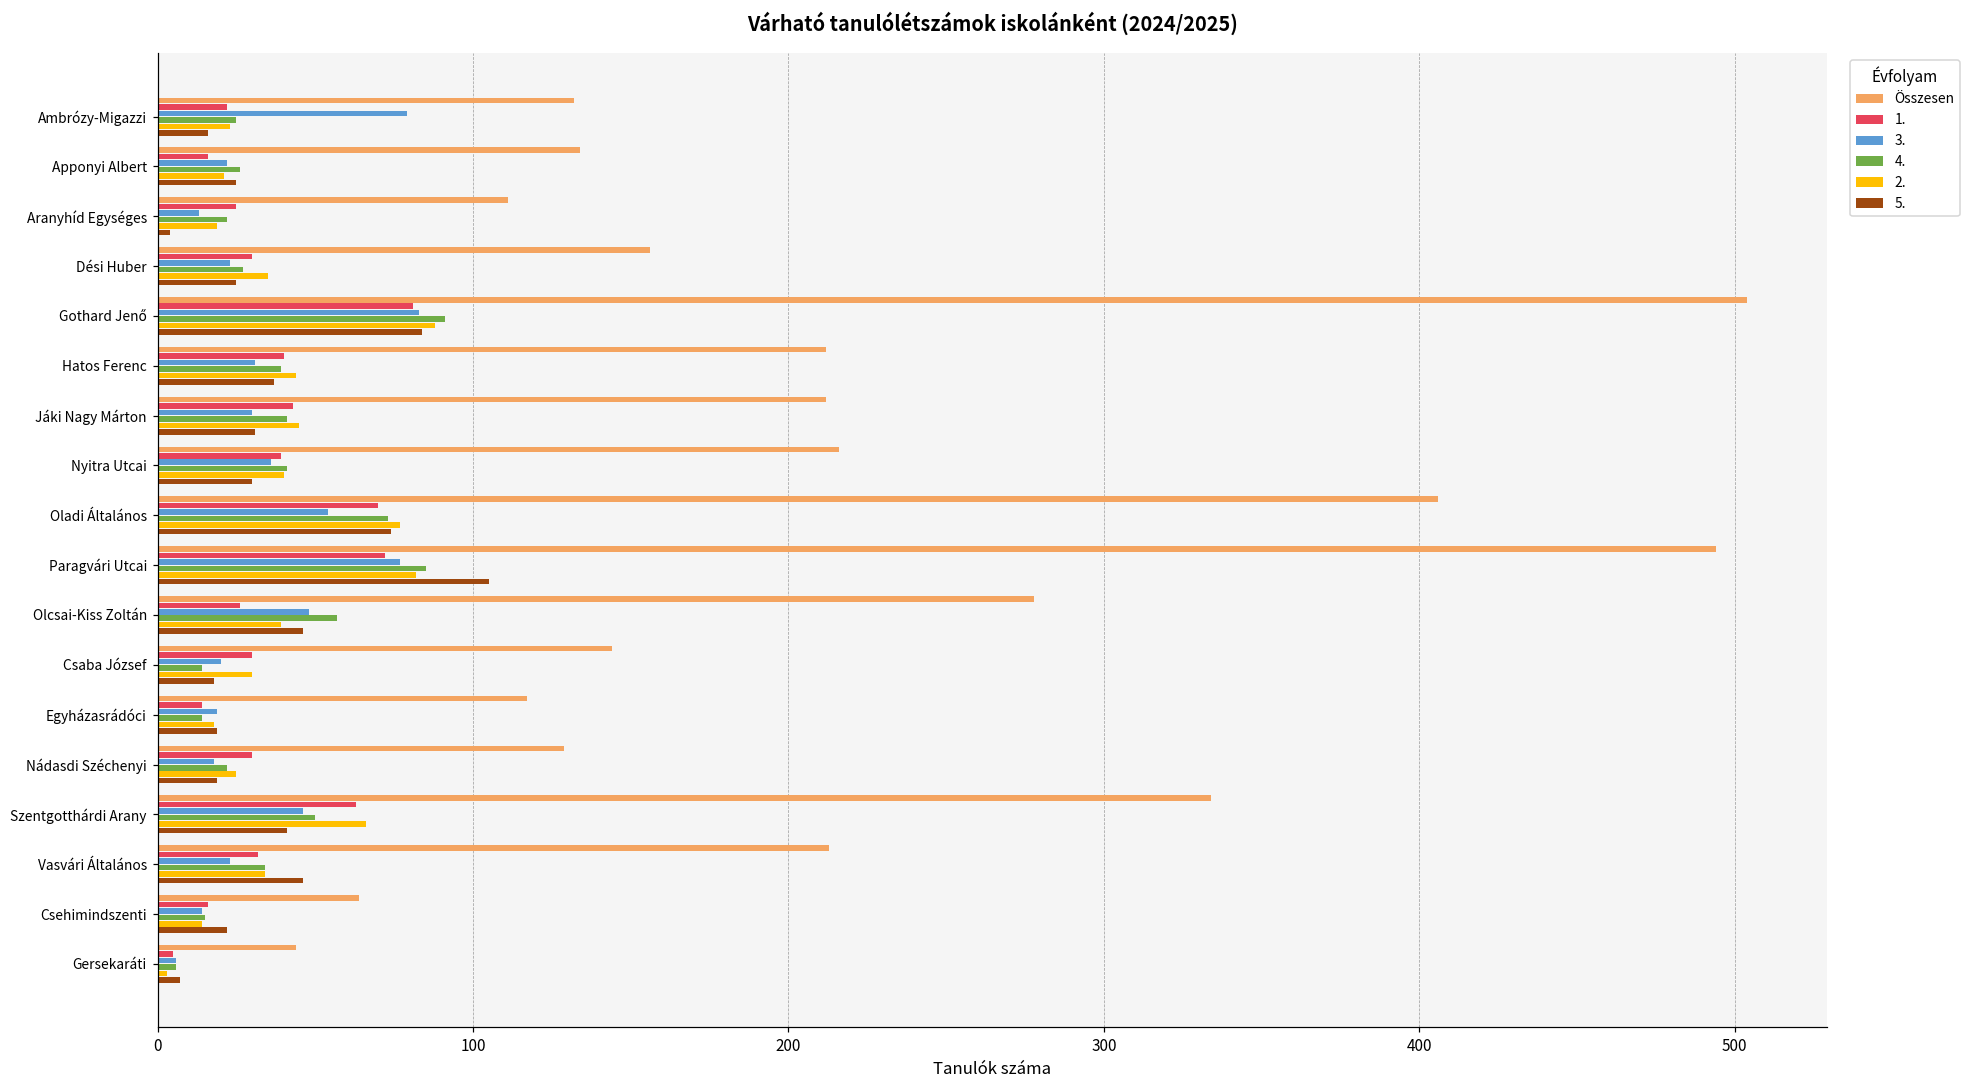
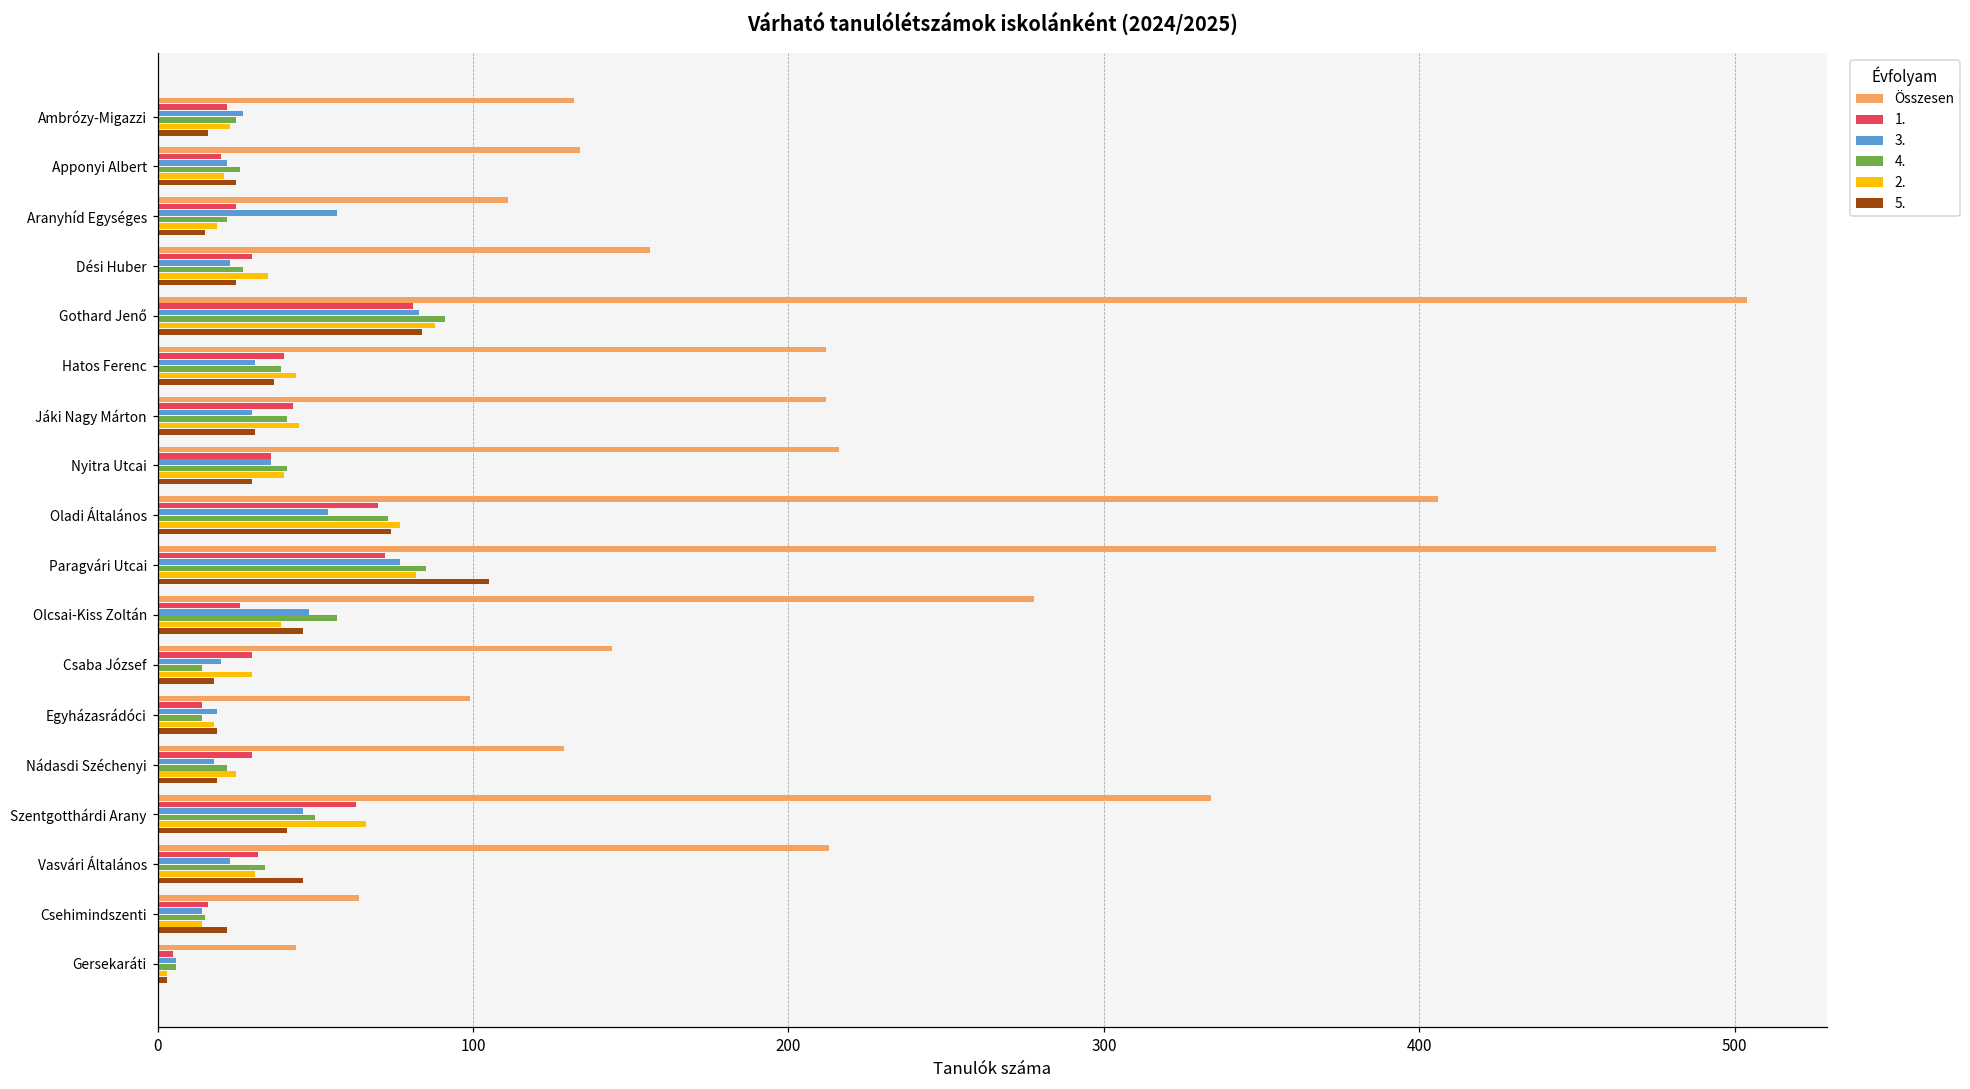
3., Ambrózy-Migazzi: 79 -> 27
1., Apponyi Albert: 16 -> 20
3., Aranyhíd Egységes: 13 -> 57
5., Aranyhíd Egységes: 4 -> 15
1., Nyitra Utcai: 39 -> 36
Összesen, Egyházasrádóci: 117 -> 99
2., Vasvári Általános: 34 -> 31
5., Gersekaráti: 7 -> 3
